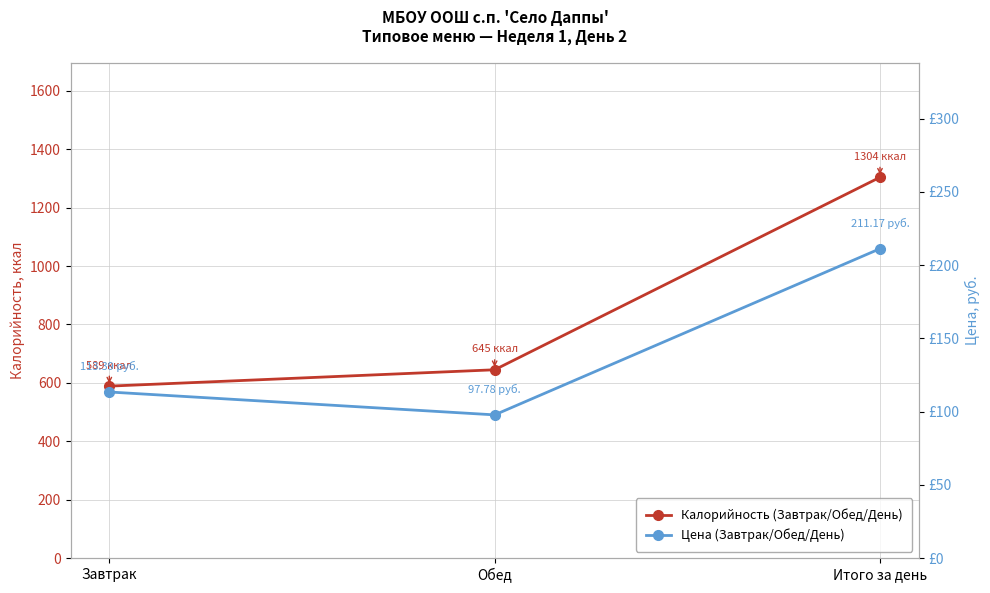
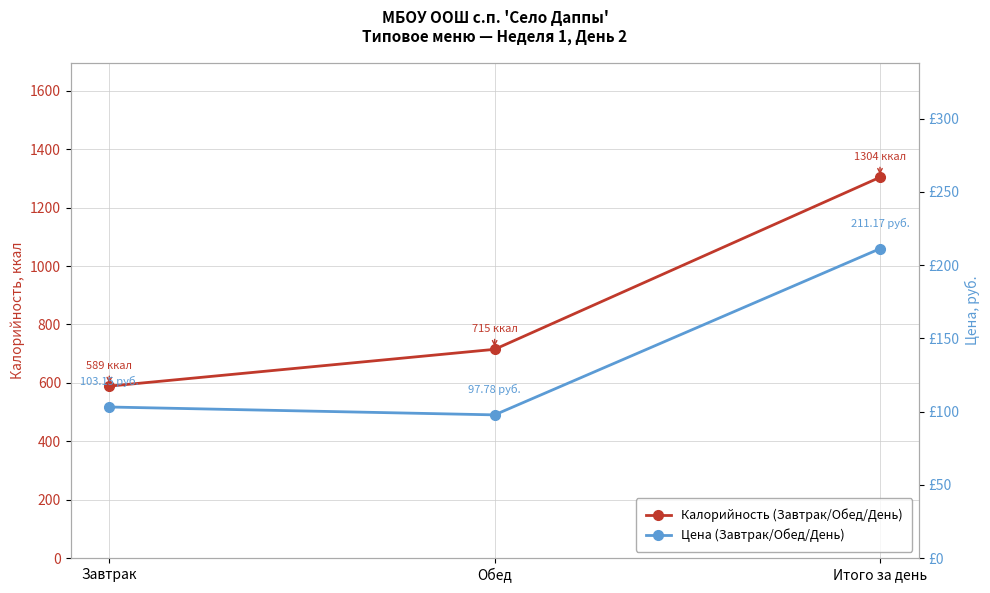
Калорийность (Завтрак/Обед/День), Обед: 645 -> 715
Цена (Завтрак/Обед/День), Завтрак: 113.39 -> 103.15
